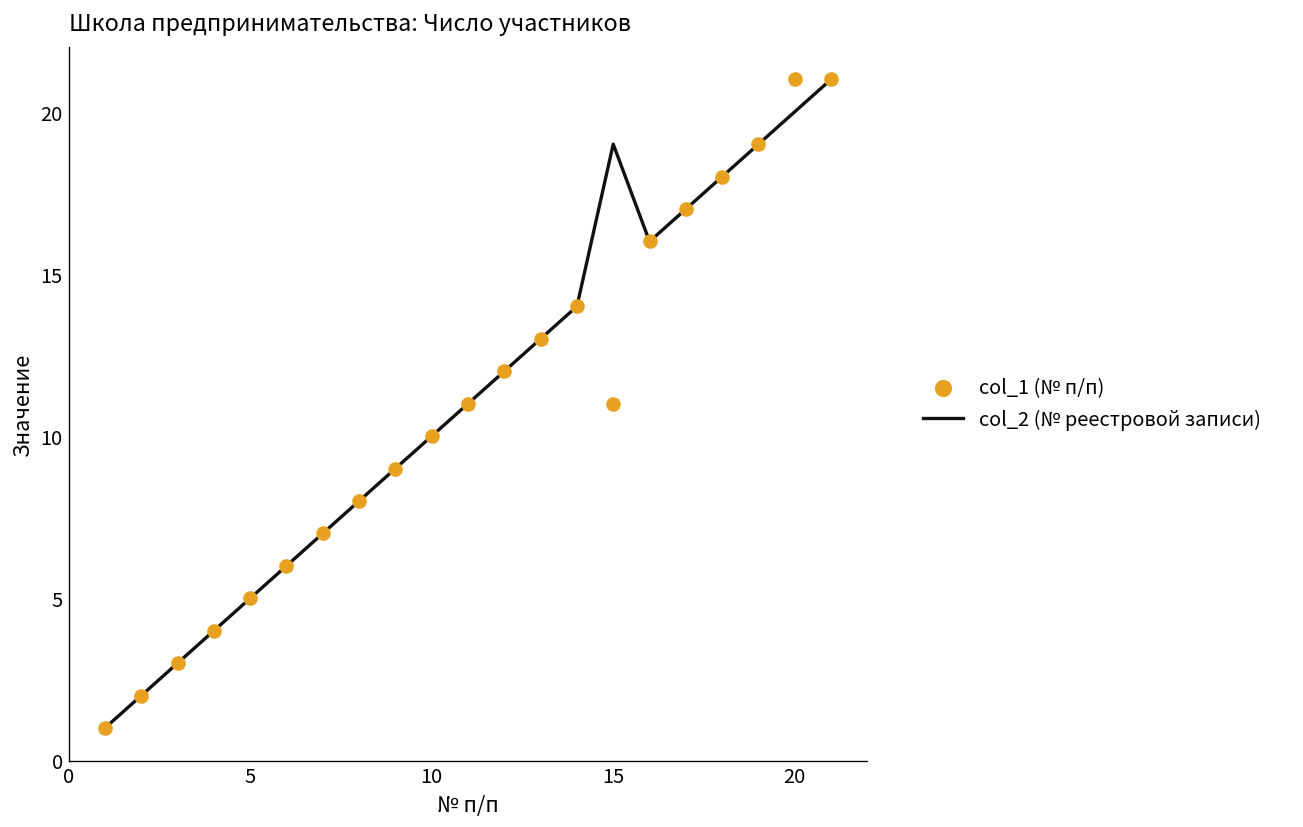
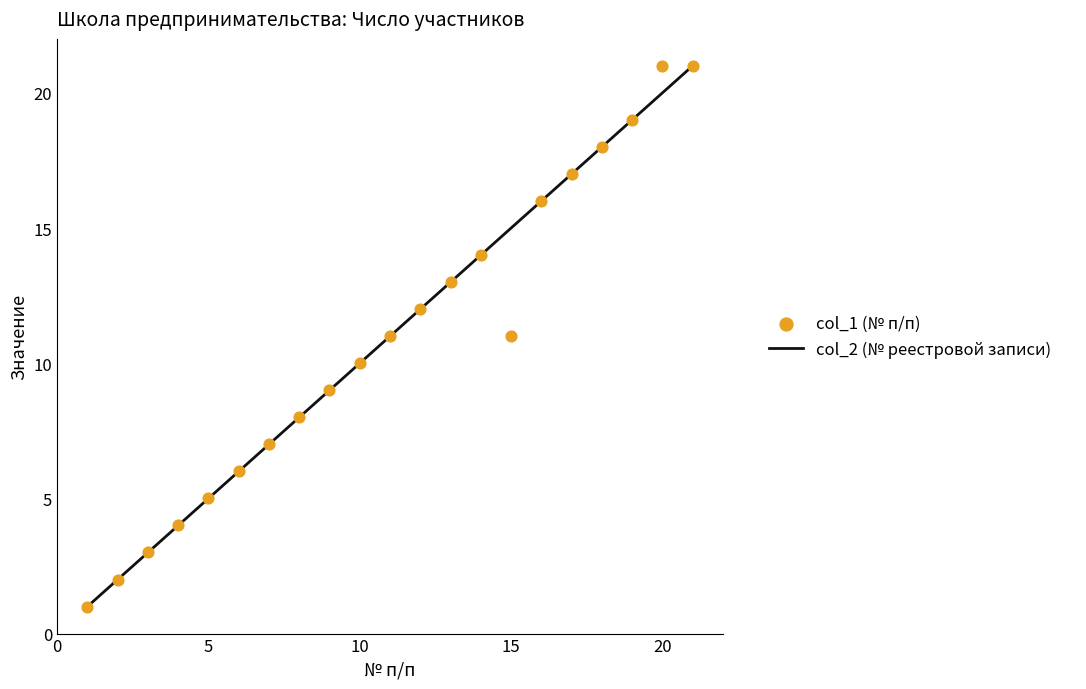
col_2 (№ реестровой записи), 15: 19 -> 15
